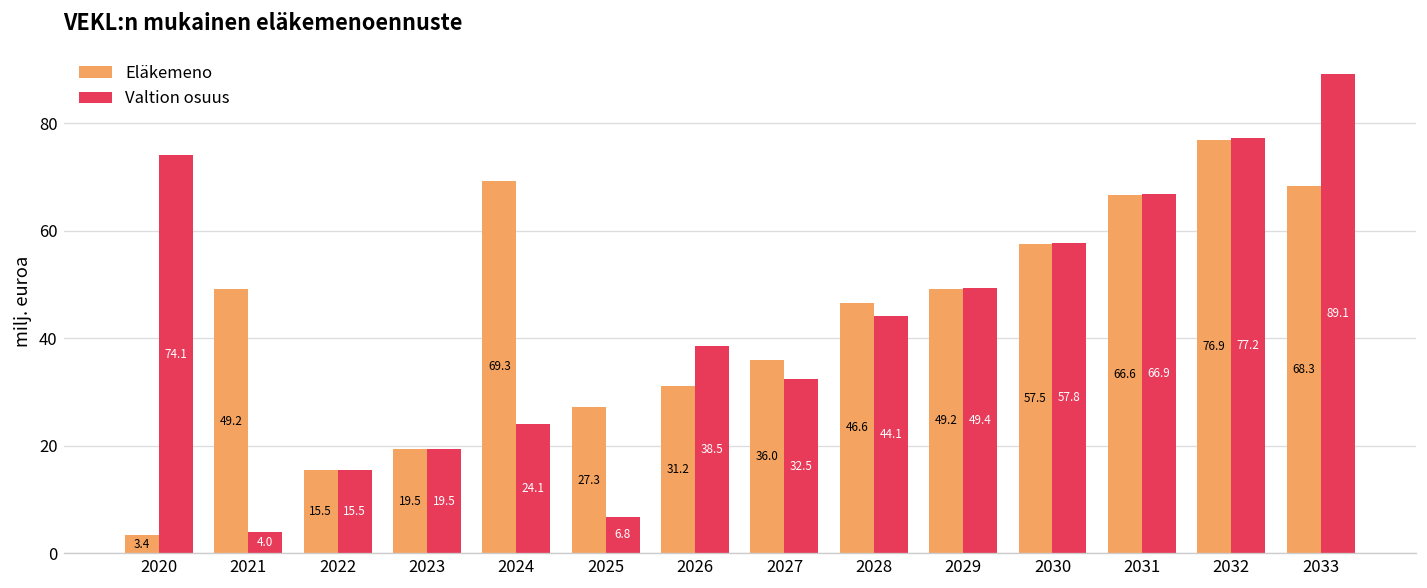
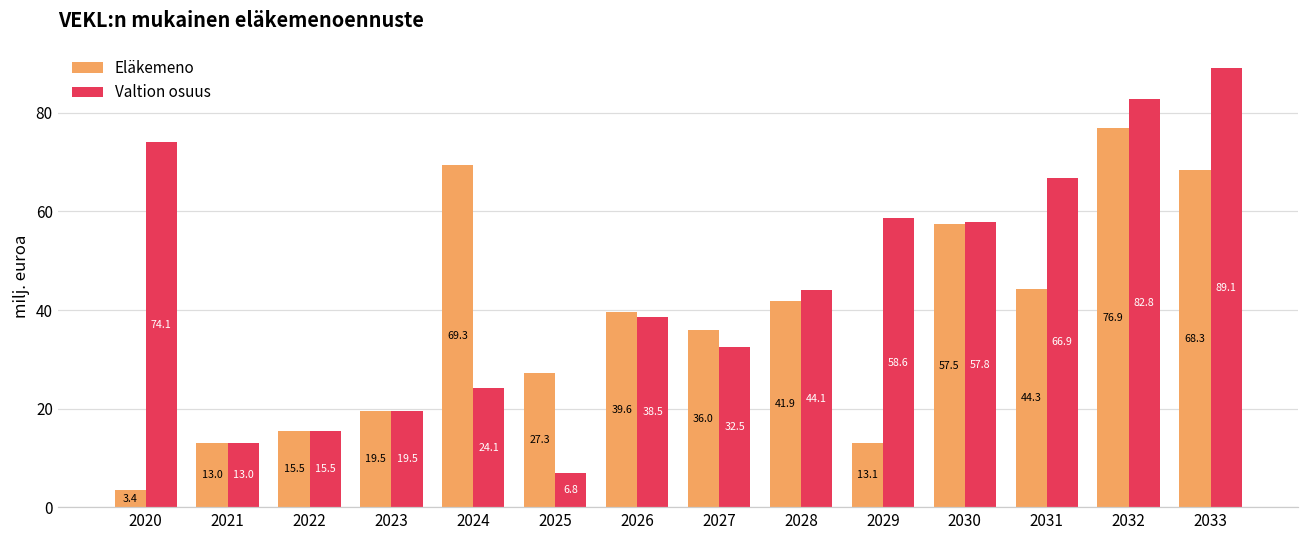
Eläkemeno, 2021: 49.2 -> 13.0
Valtion osuus, 2021: 4.0 -> 13.0
Eläkemeno, 2026: 31.2 -> 39.6
Eläkemeno, 2028: 46.6 -> 41.9
Eläkemeno, 2029: 49.2 -> 13.1
Valtion osuus, 2029: 49.4 -> 58.6
Eläkemeno, 2031: 66.6 -> 44.3
Valtion osuus, 2032: 77.2 -> 82.8
